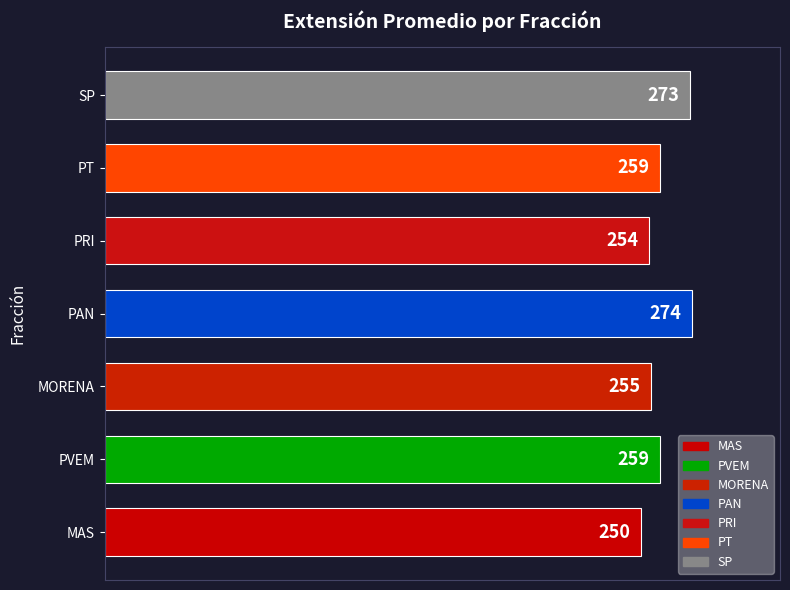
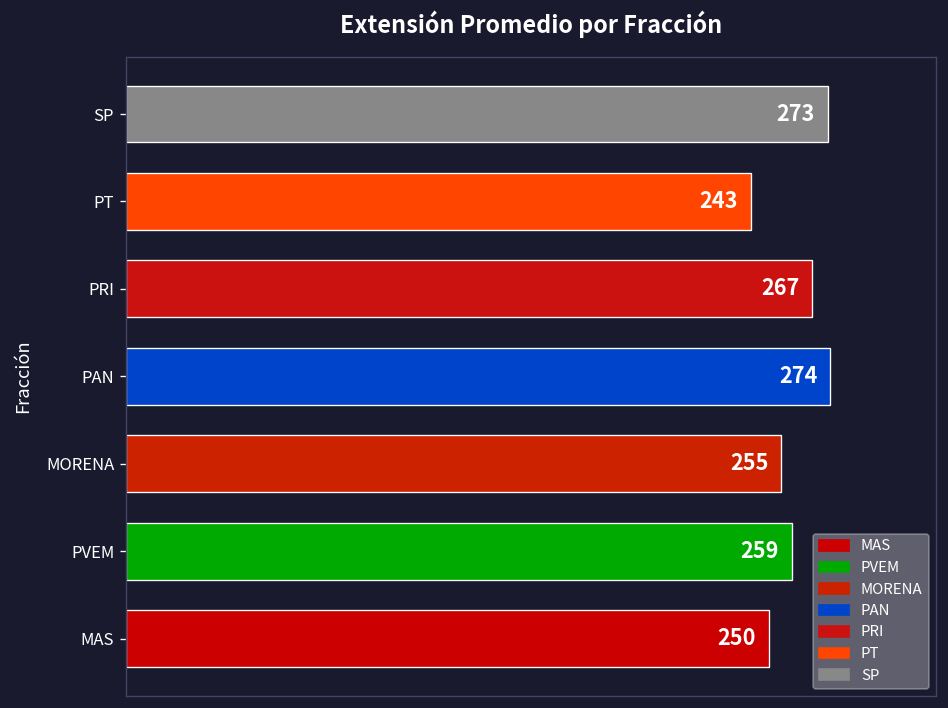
PT: 259 -> 243
PRI: 254 -> 267
